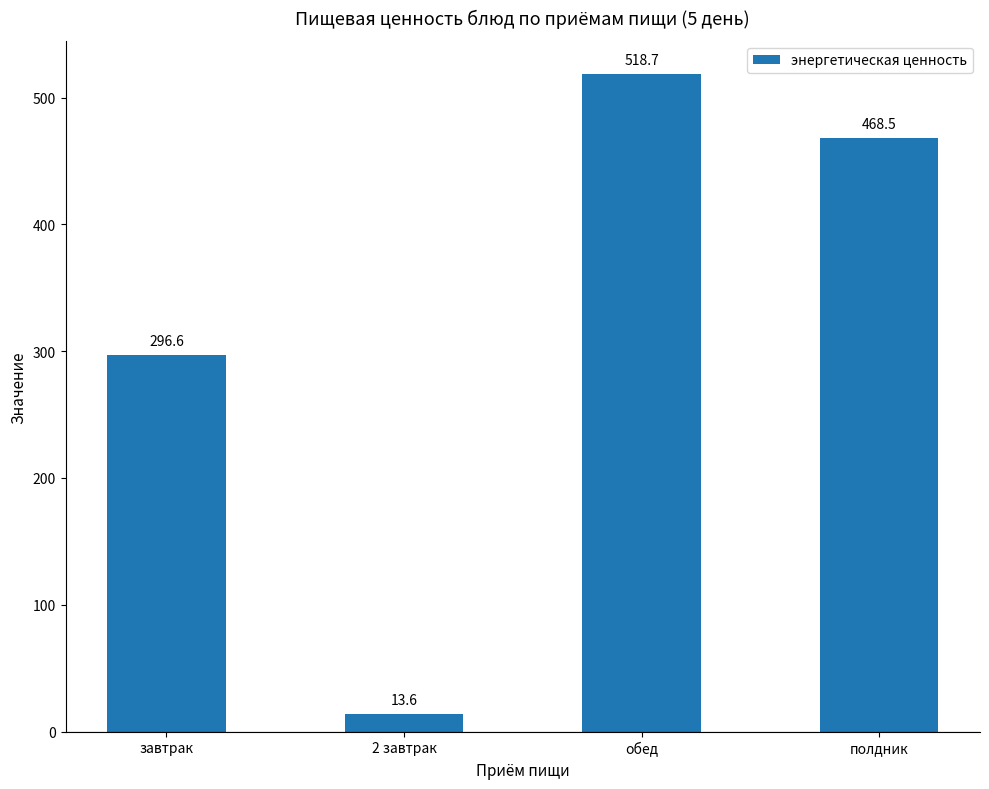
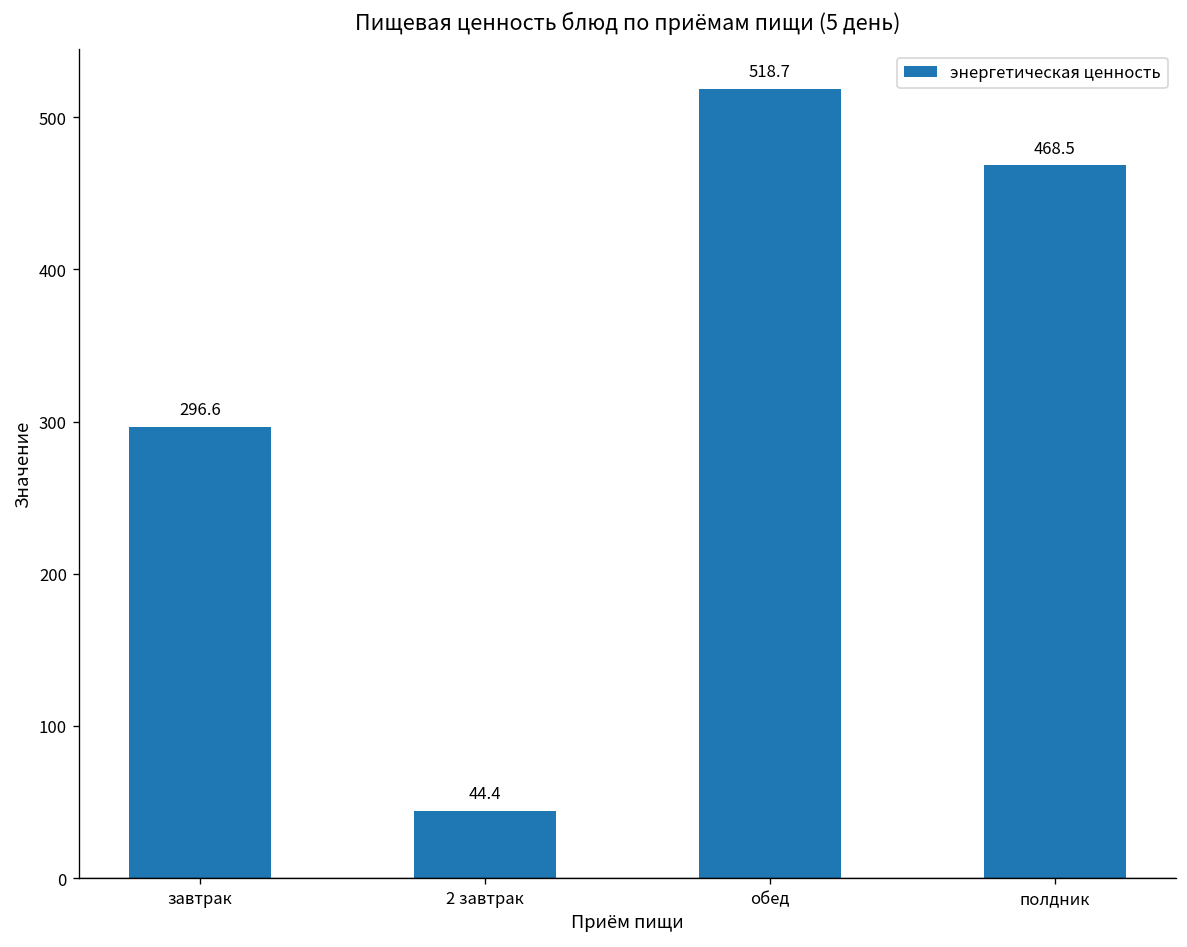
2 завтрак: 13.6 -> 44.4
